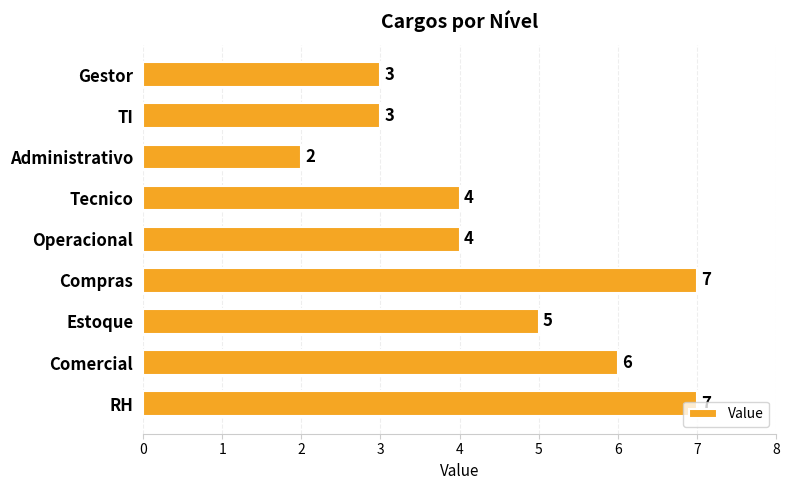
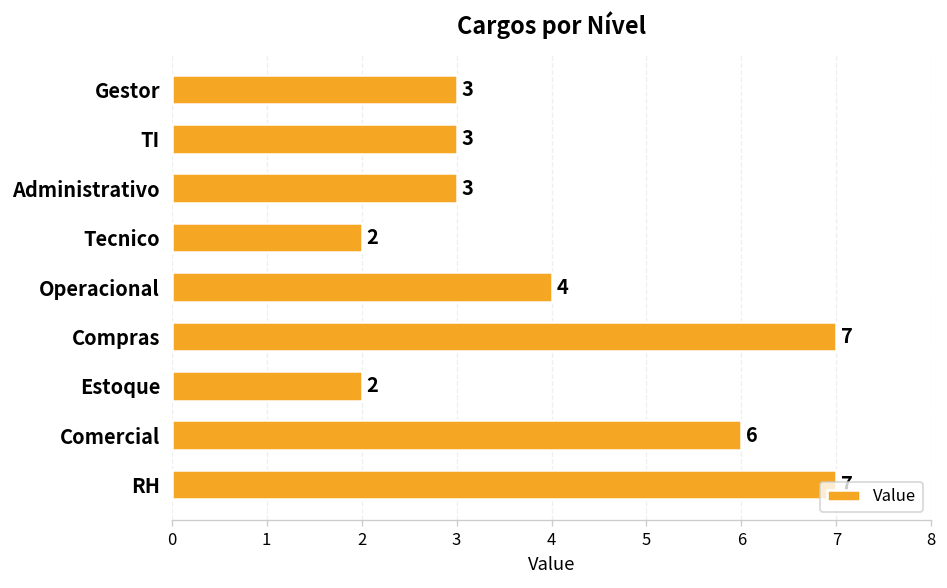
Administrativo: 2 -> 3
Tecnico: 4 -> 2
Estoque: 5 -> 2
